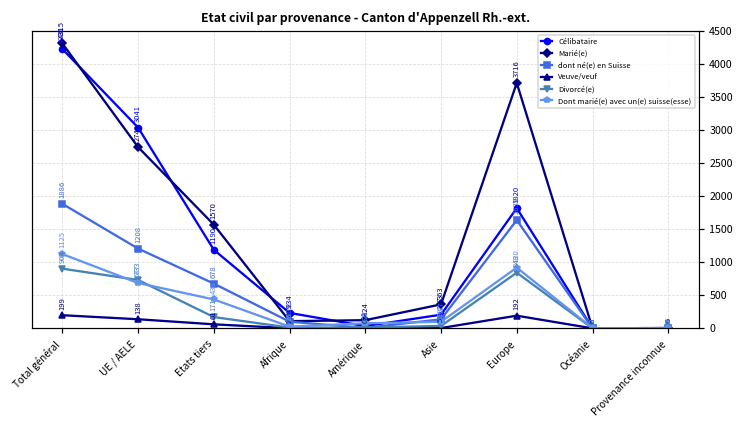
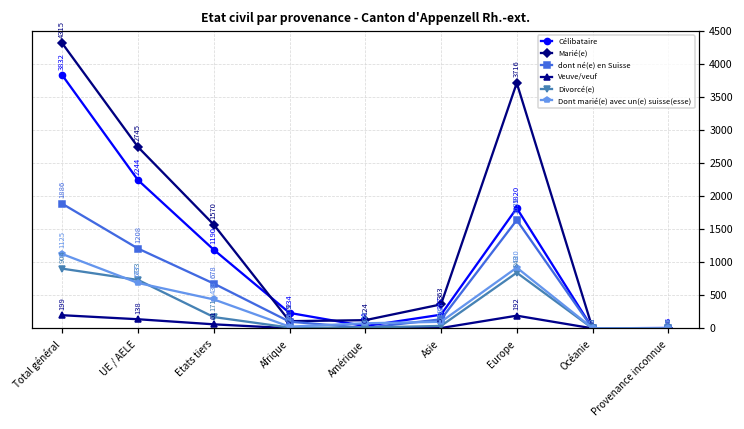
Célibataire, Total général: 4231 -> 3832
Célibataire, UE / AELE: 3041 -> 2244
